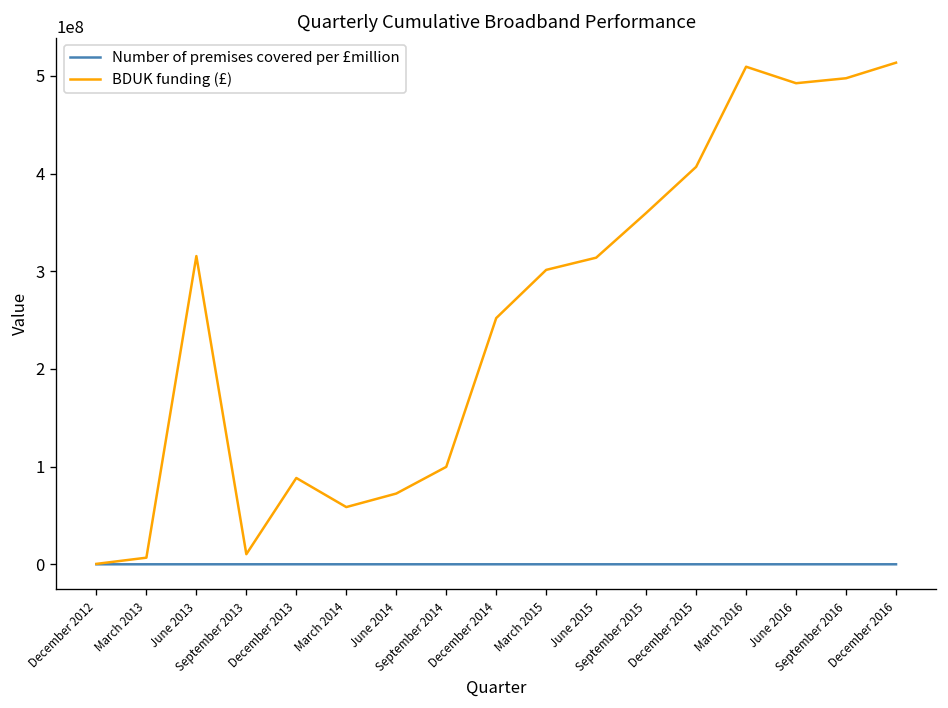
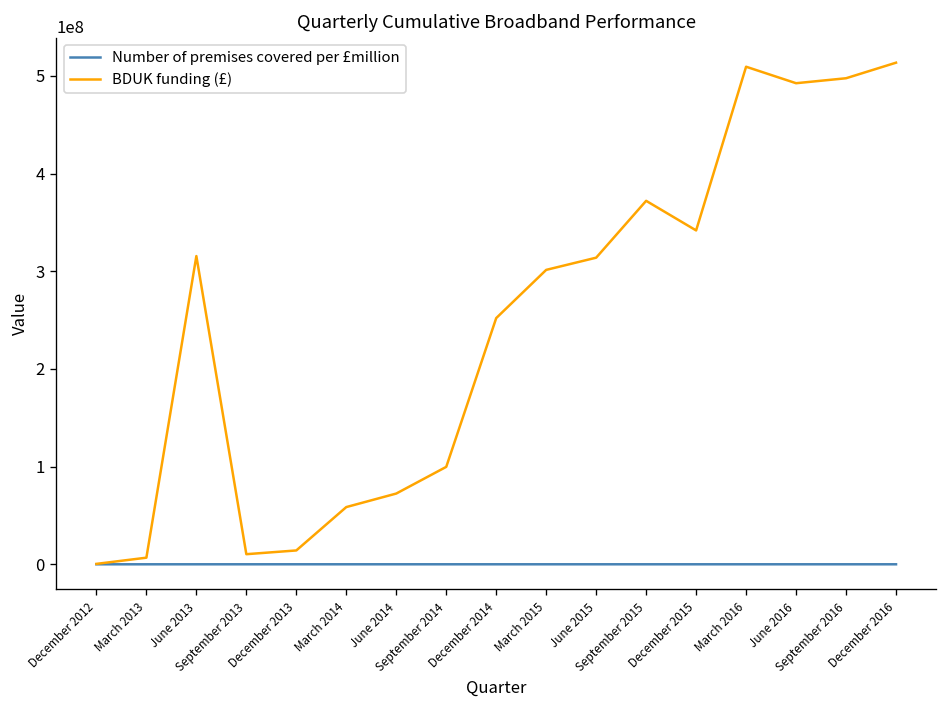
BDUK funding (£), December 2013: 90000000 -> 10000000
BDUK funding (£), September 2015: 360000000 -> 370000000
BDUK funding (£), December 2015: 410000000 -> 340000000
